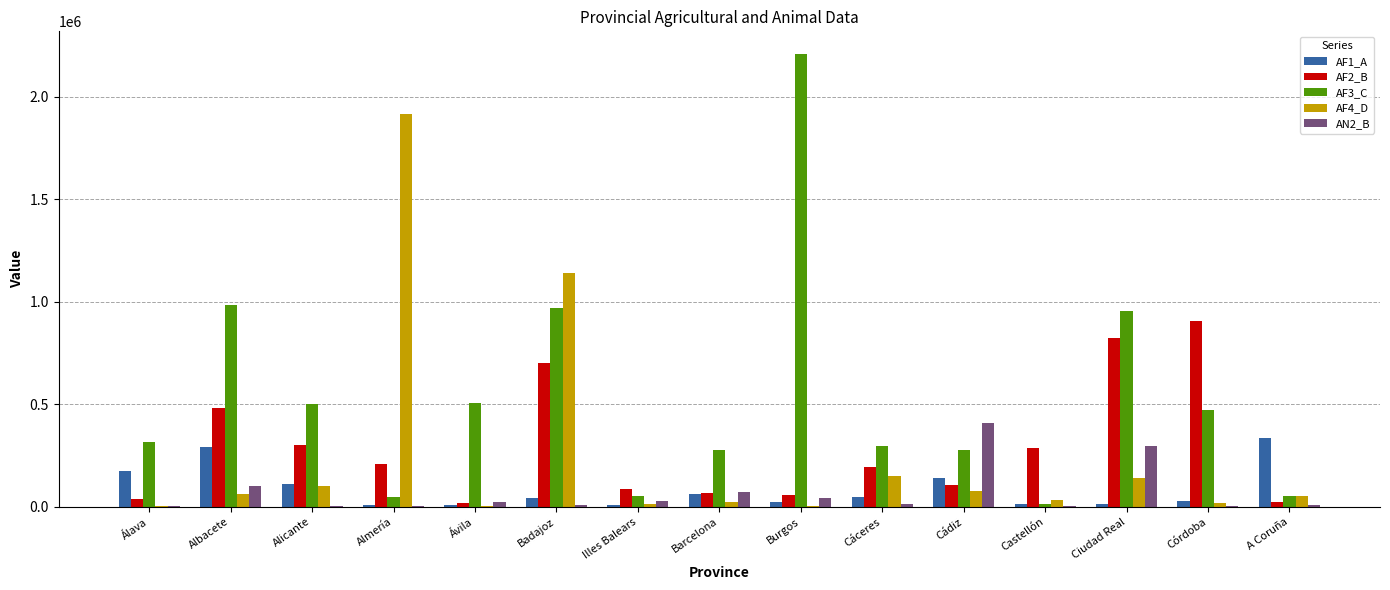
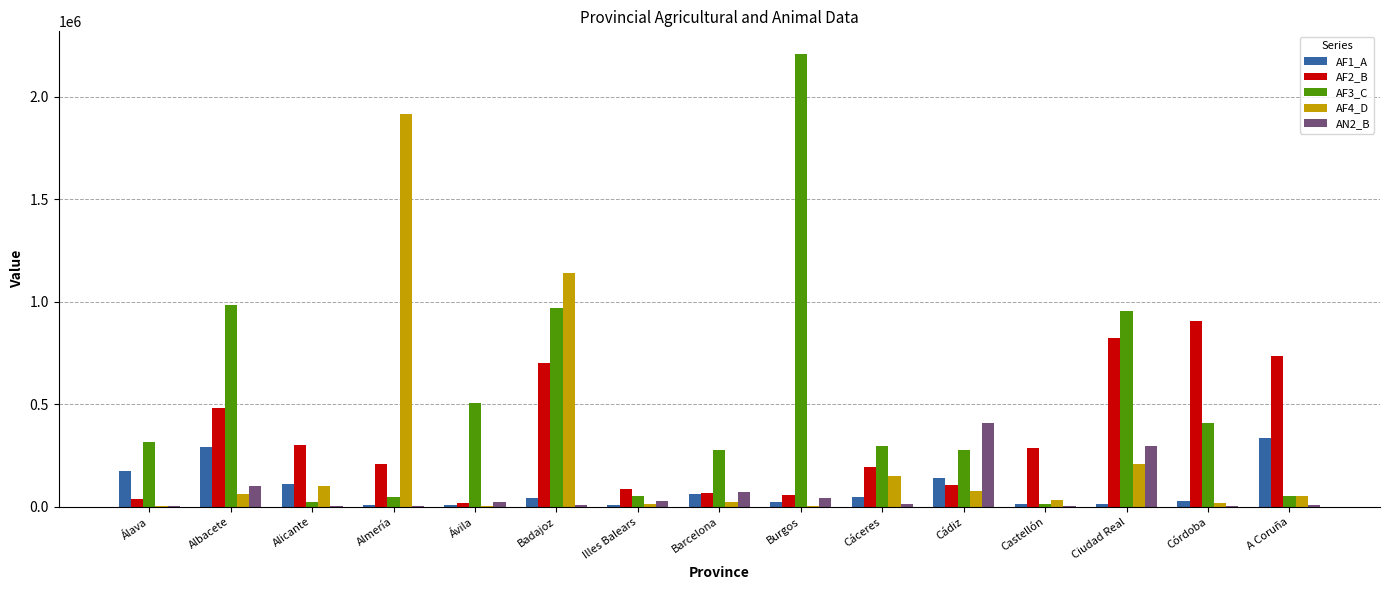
AF3_C, Alicante: 500000 -> 20000
AF4_D, Ciudad Real: 140000 -> 210000
AF3_C, Córdoba: 470000 -> 410000
AF2_B, A Coruña: 20000 -> 740000
